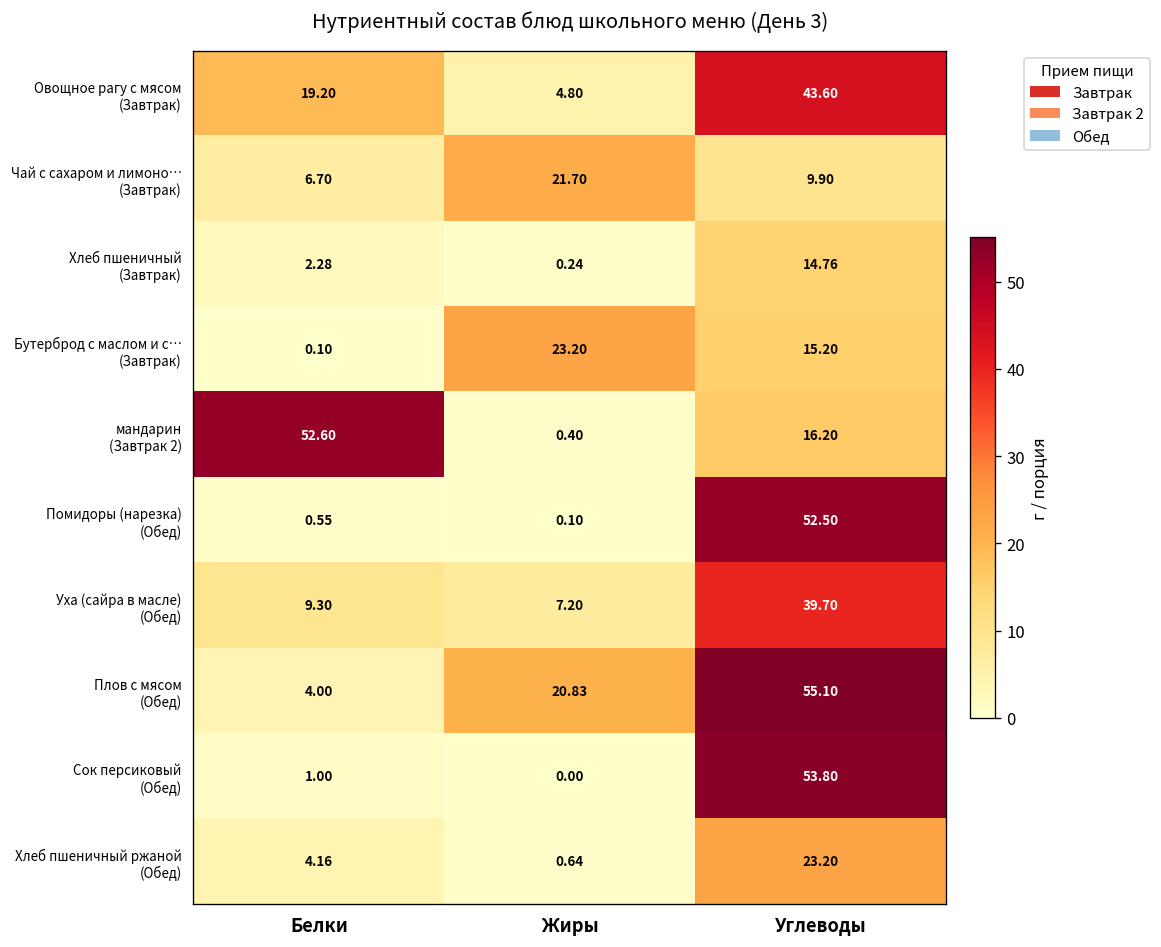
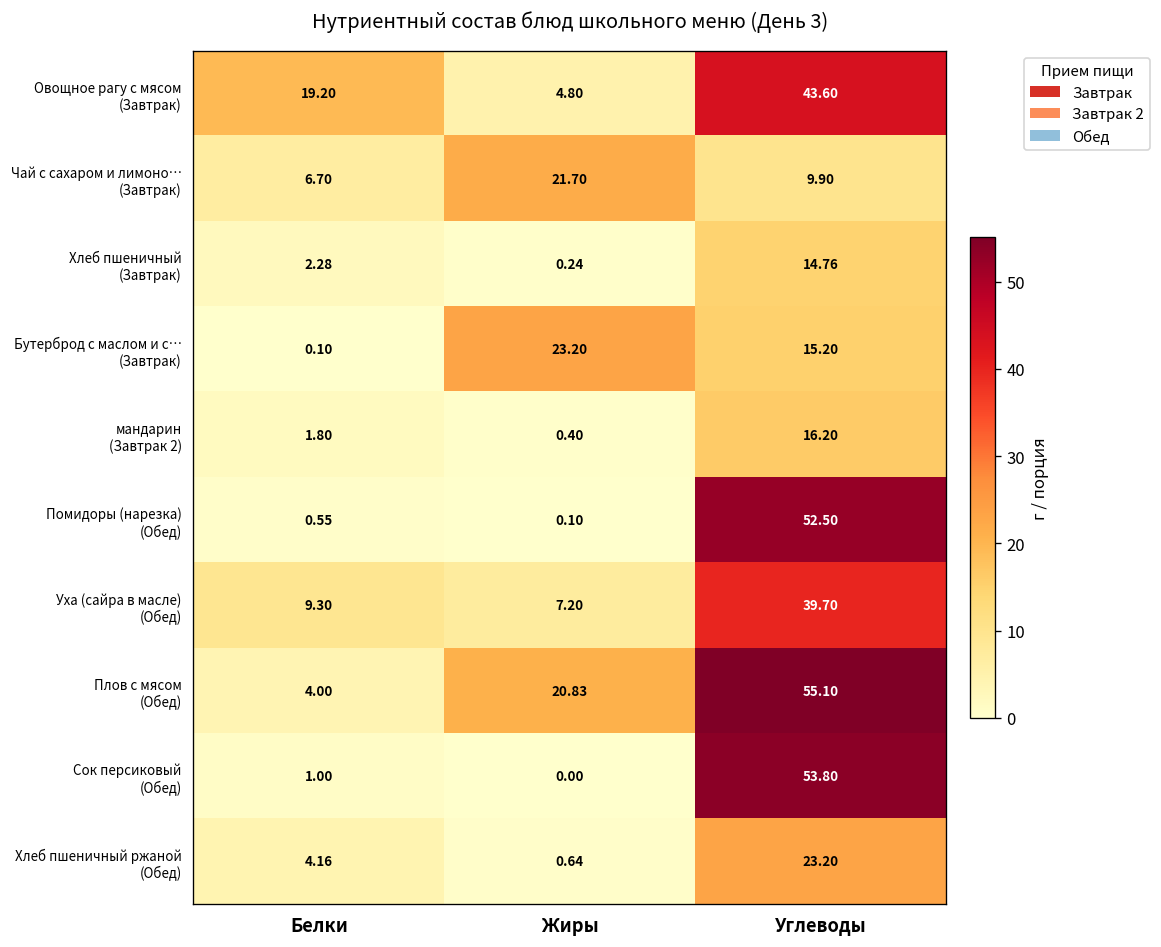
мандарин (Завтрак 2), Белки: 52.60 -> 1.80
